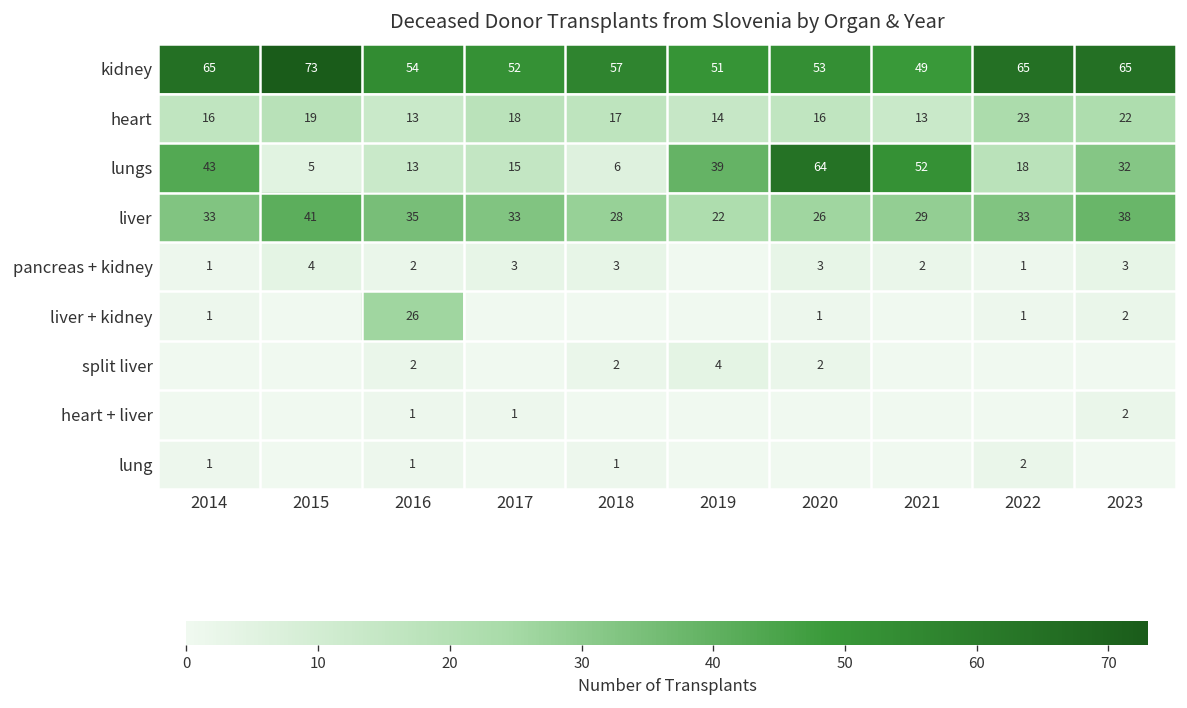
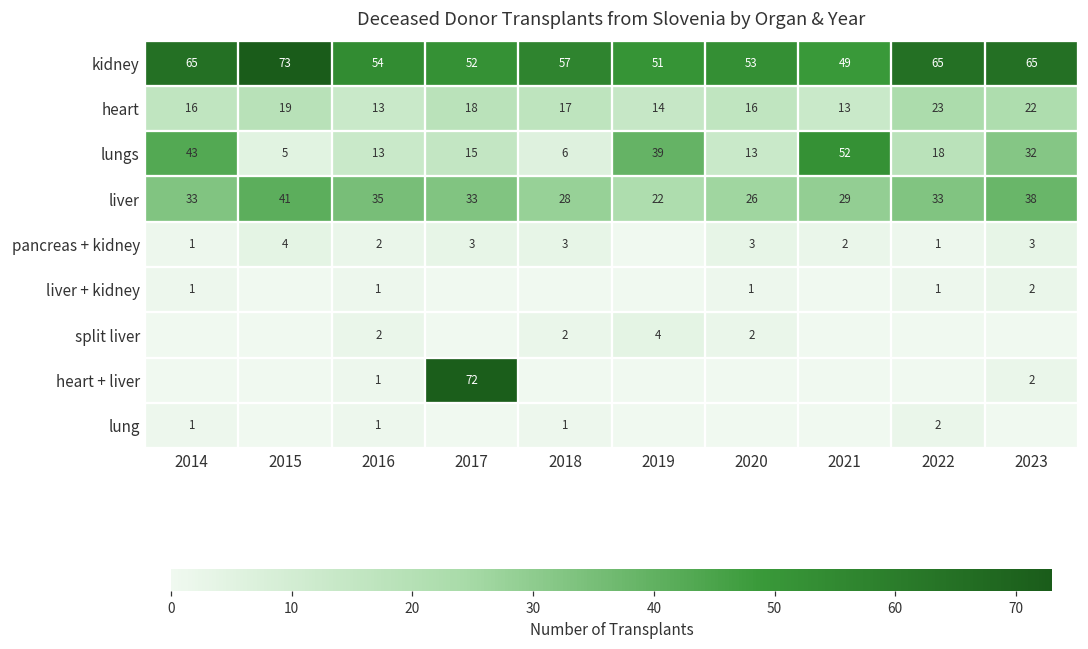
lungs, 2020: 64 -> 13
liver + kidney, 2016: 26 -> 1
heart + liver, 2017: 1 -> 72
